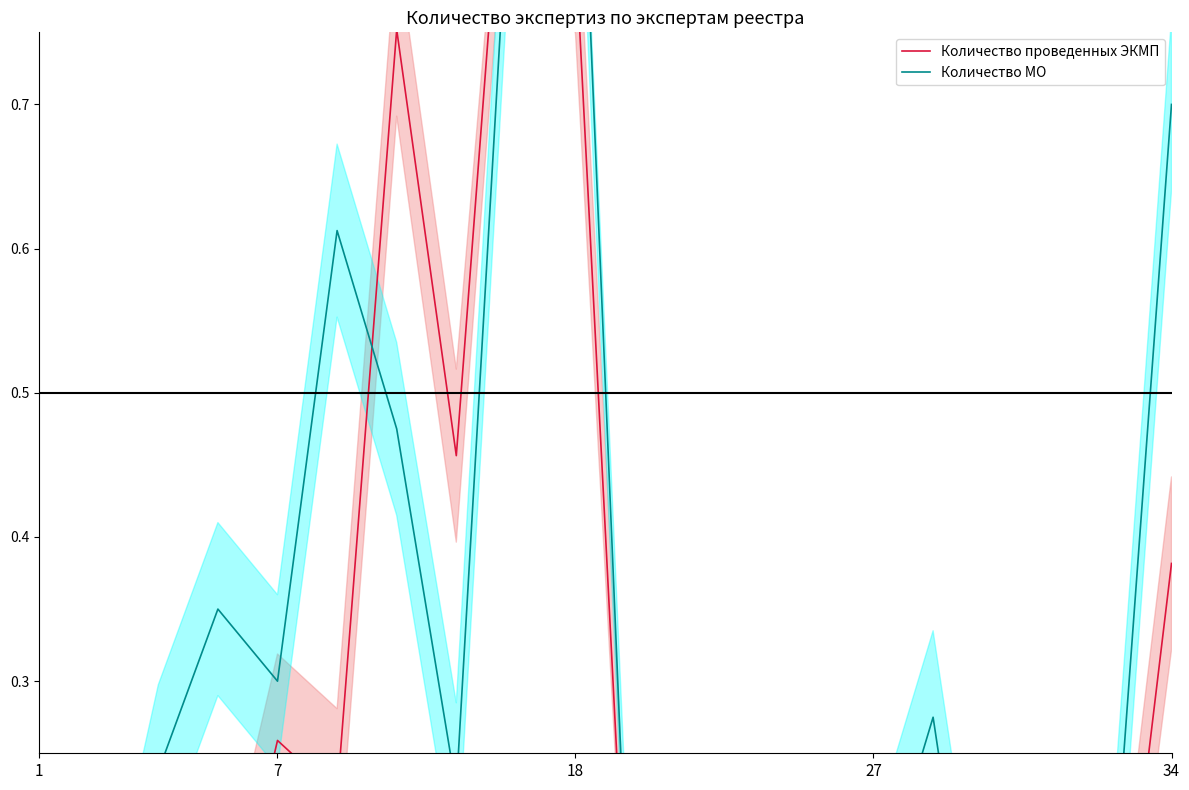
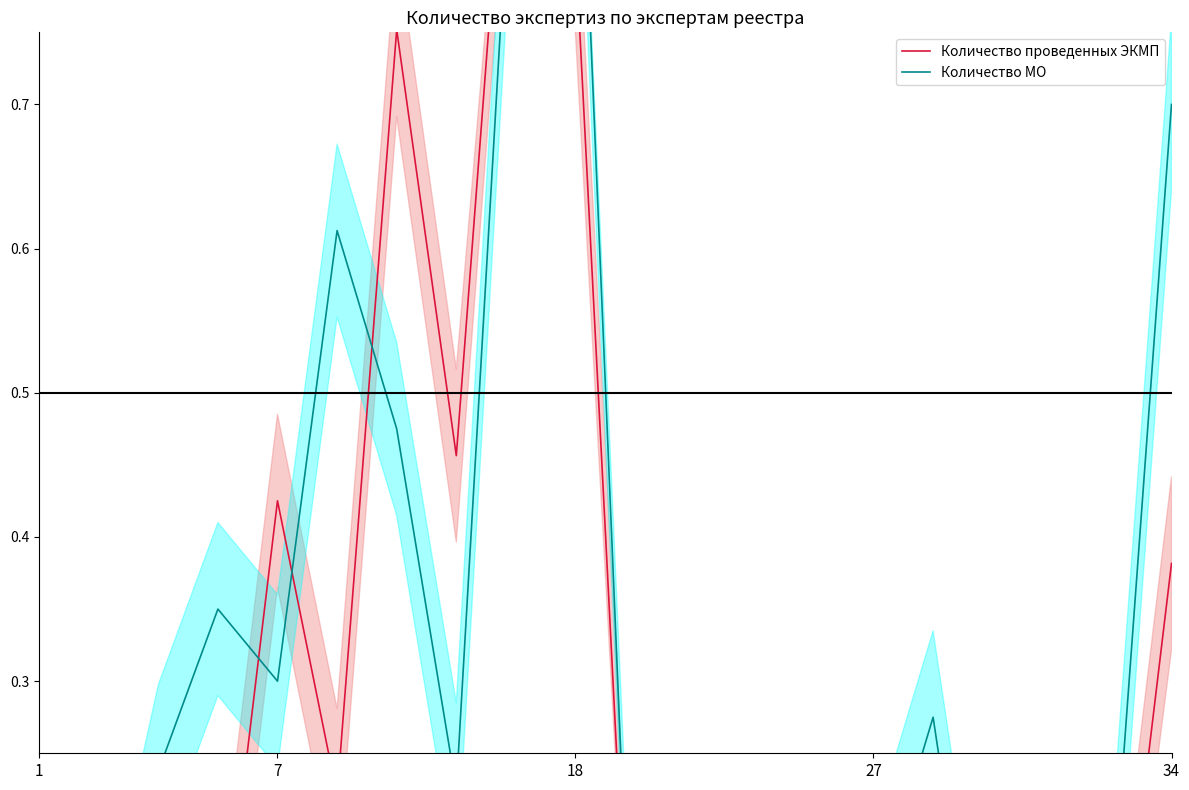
Количество проведенных ЭКМП, 7: 0.259 -> 0.425
